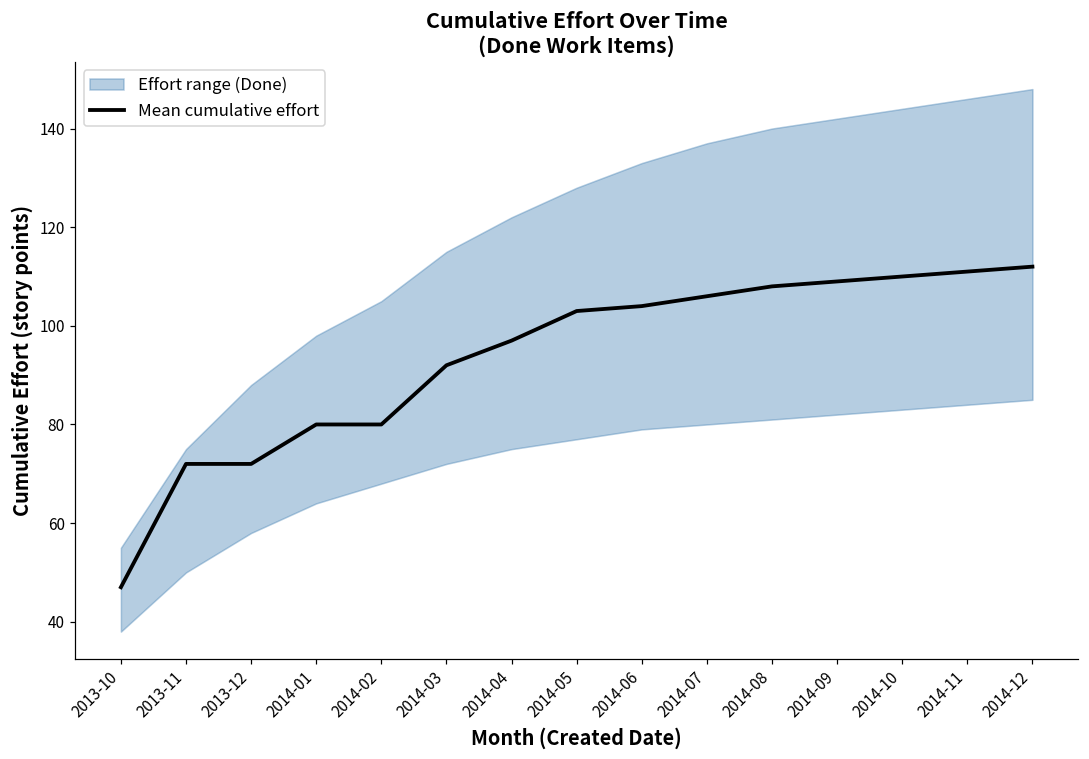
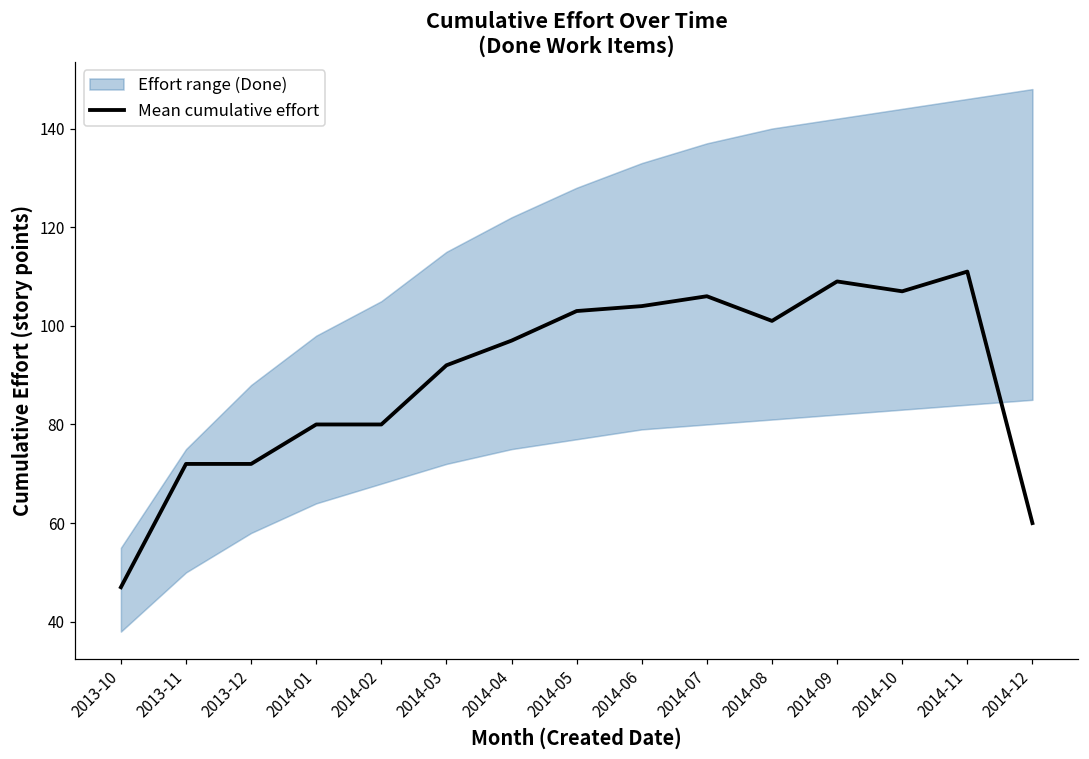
Mean cumulative effort, 2014-08: 108 -> 101
Mean cumulative effort, 2014-10: 110 -> 107
Mean cumulative effort, 2014-12: 112 -> 60
